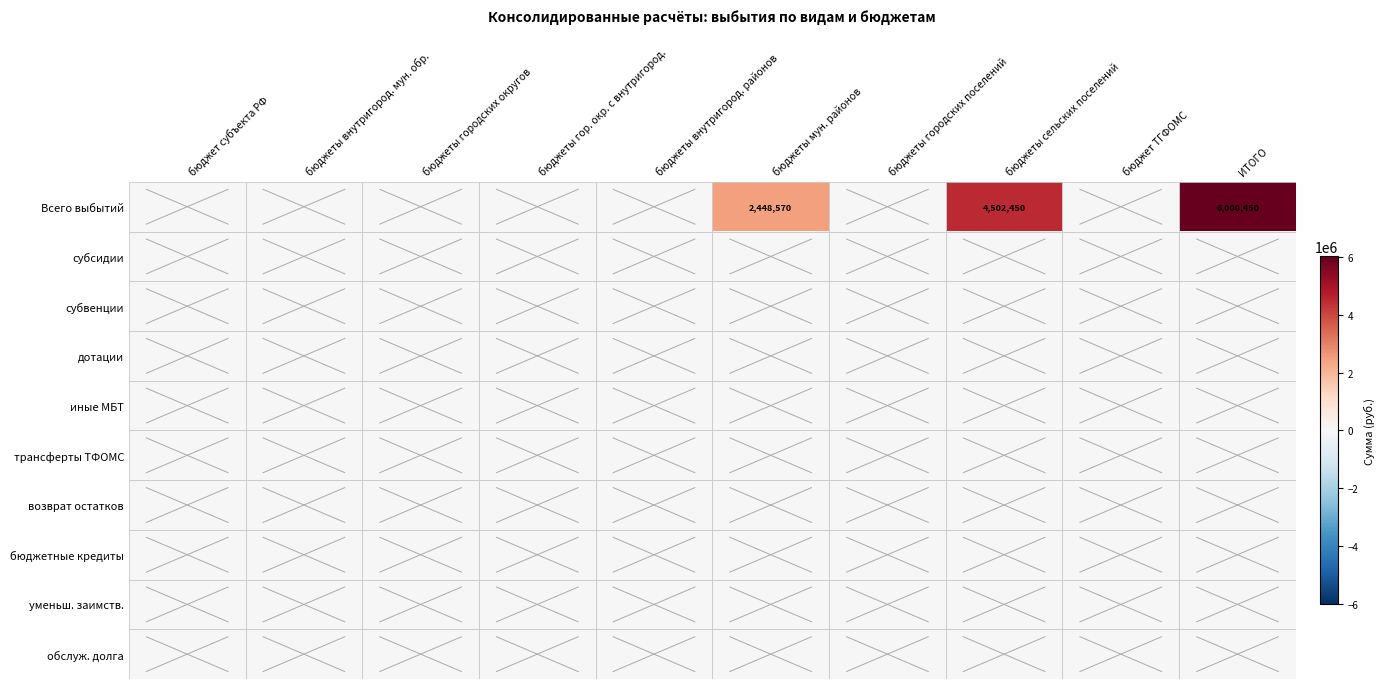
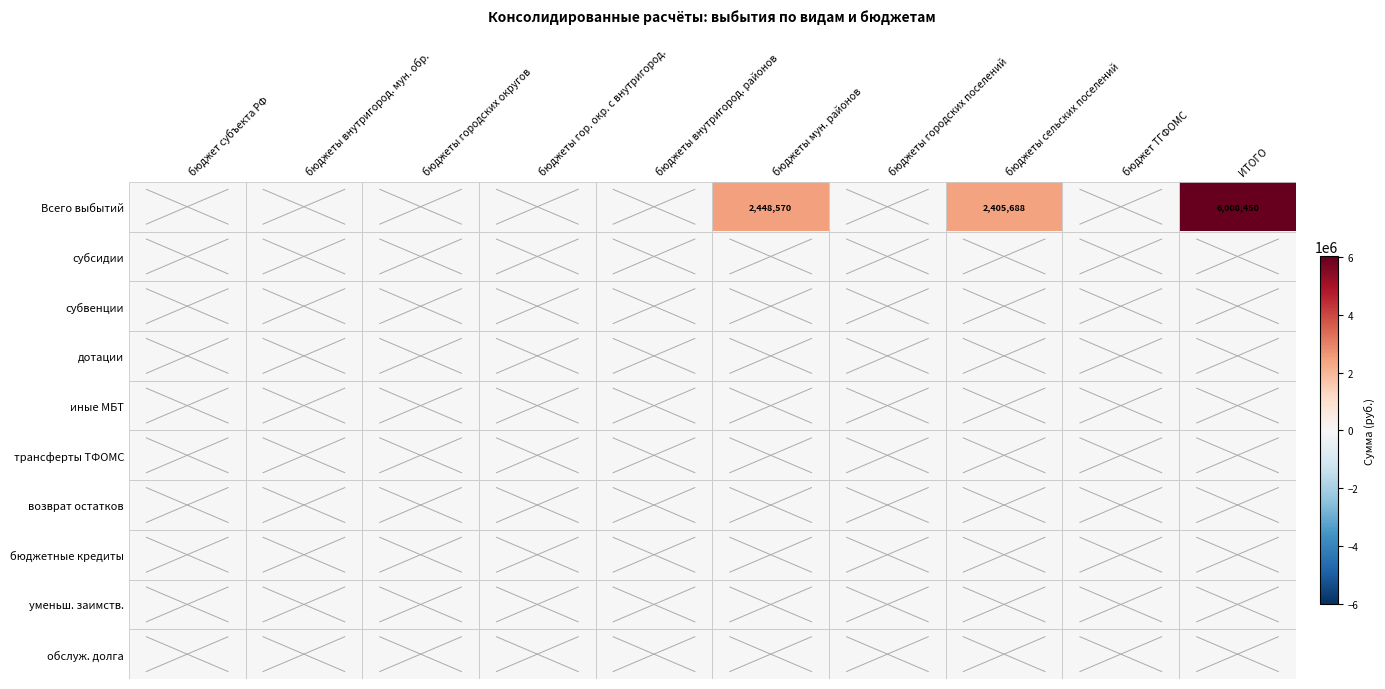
Всего выбытий, бюджеты сельских поселений: 4,502,450 -> 2,405,688
